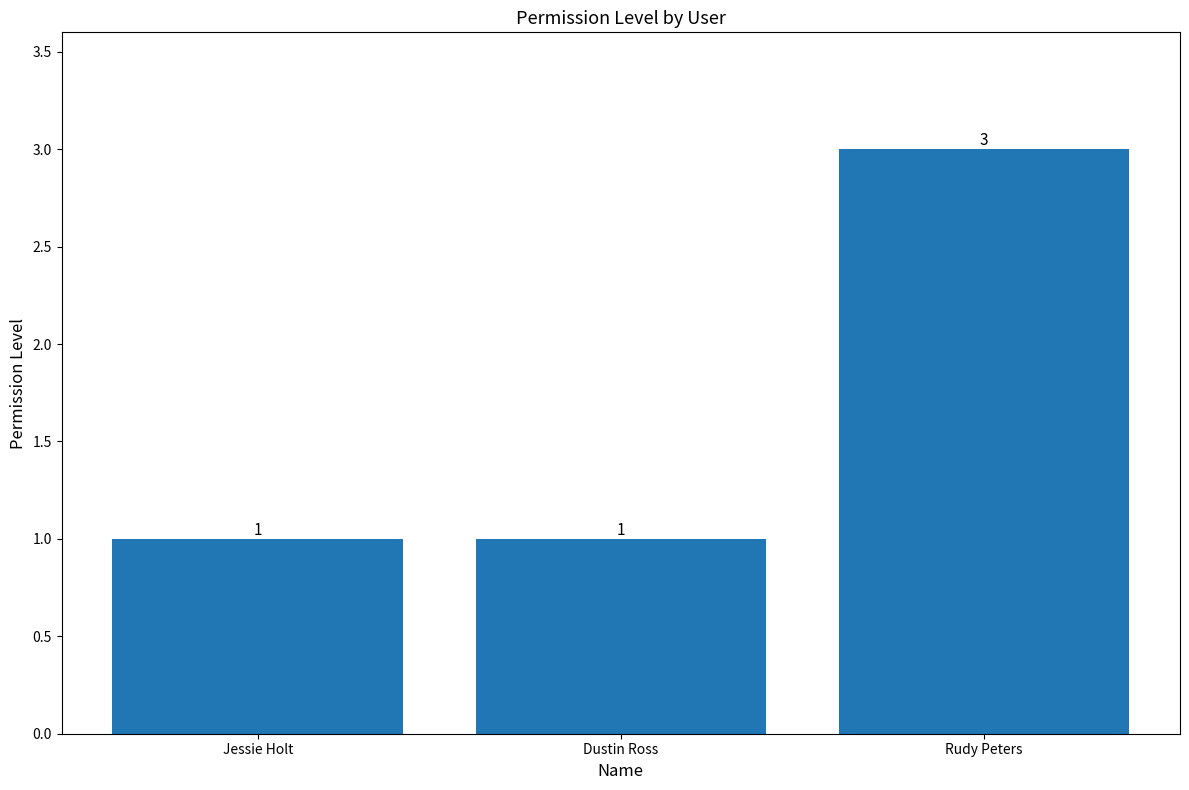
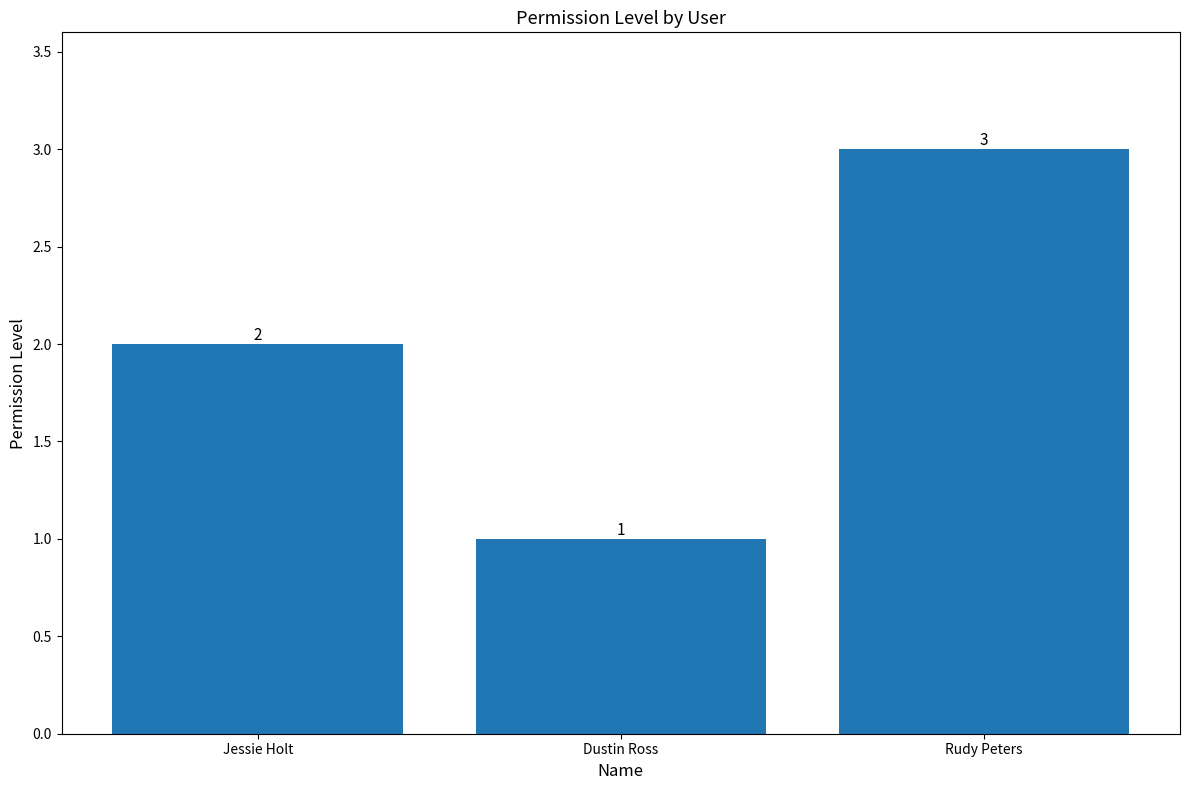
Jessie Holt: 1 -> 2
